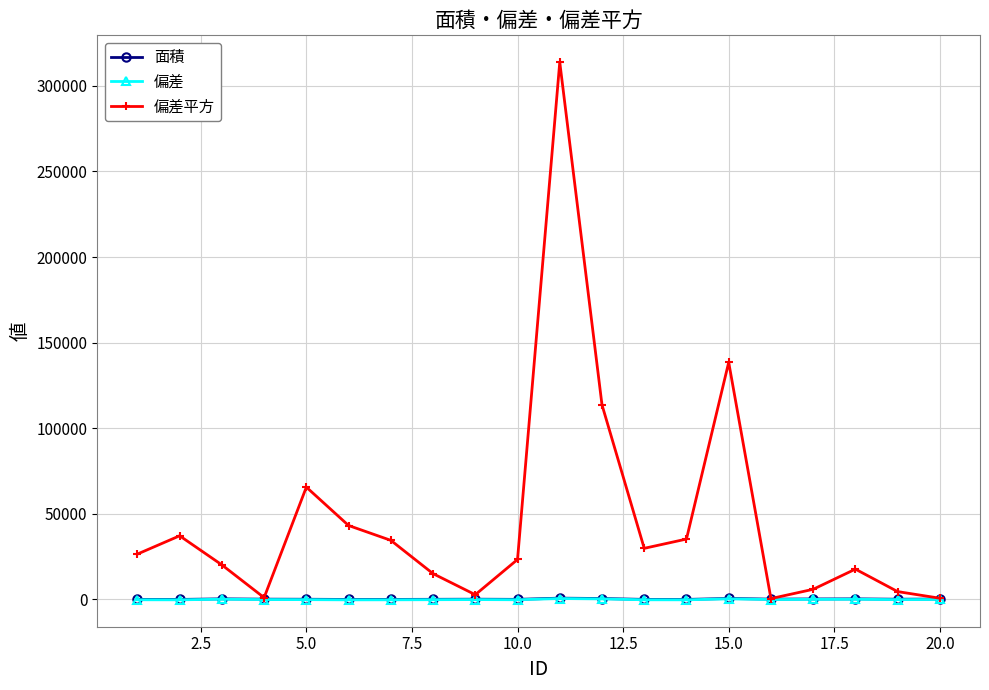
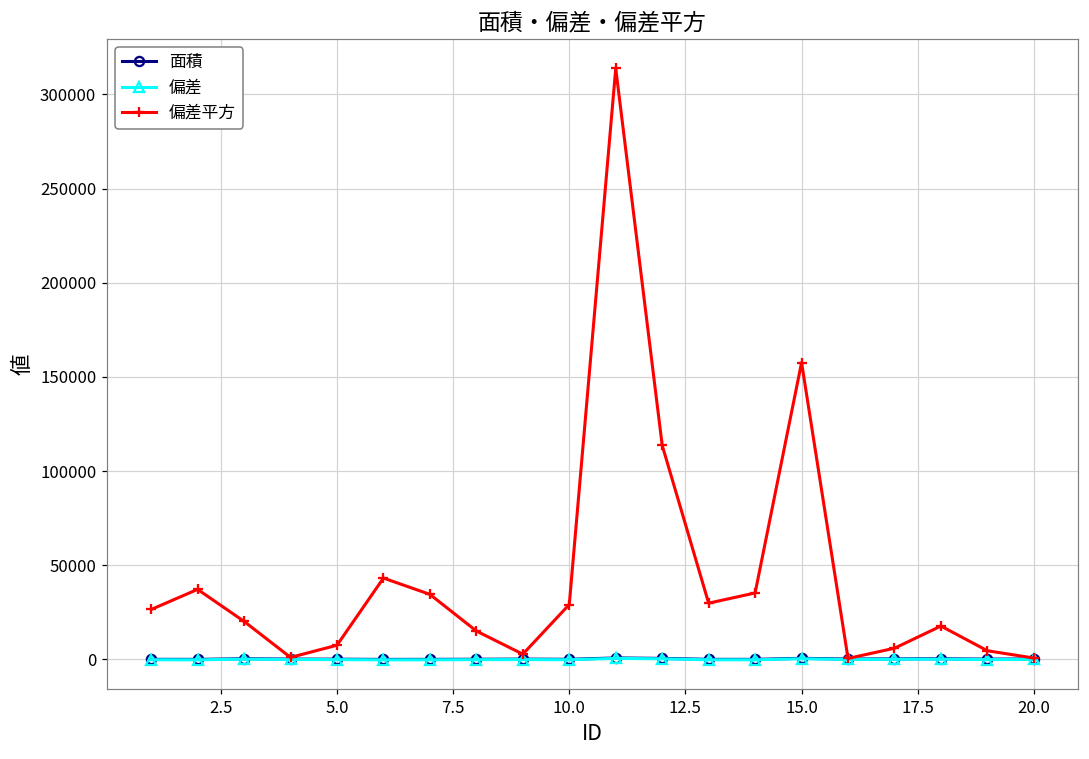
偏差平方, 5.0: 66000 -> 8000
偏差平方, 10.0: 23000 -> 29000
偏差平方, 15.0: 138000 -> 158000
